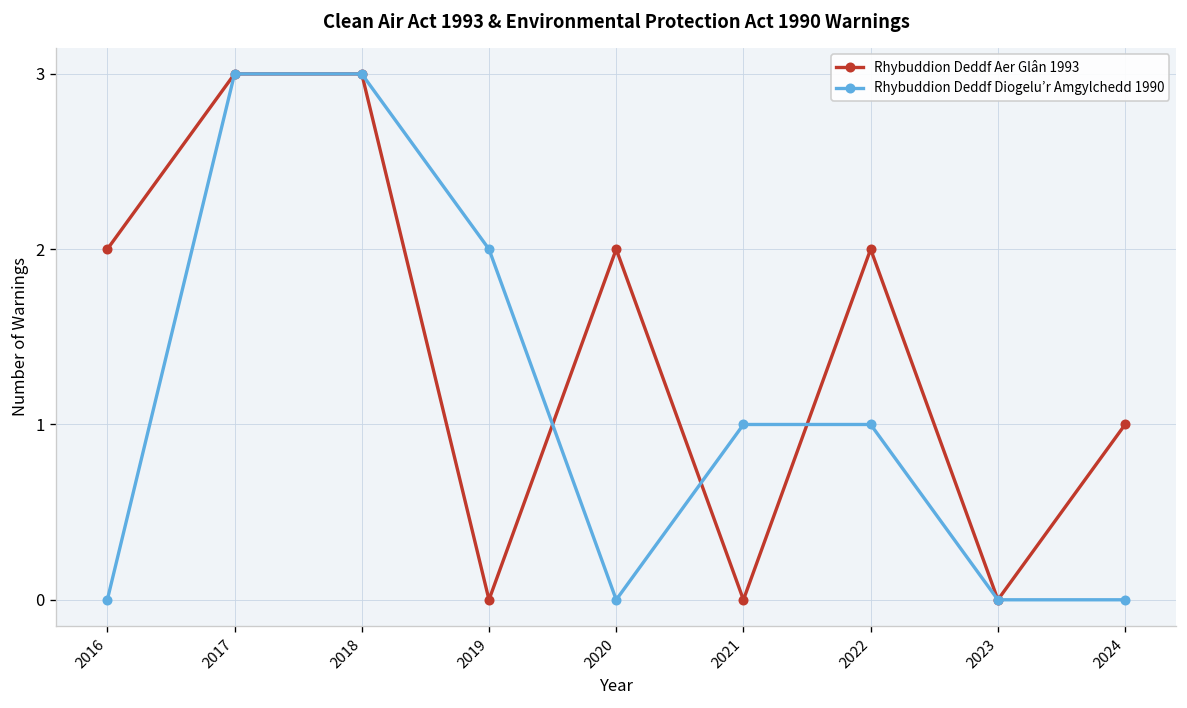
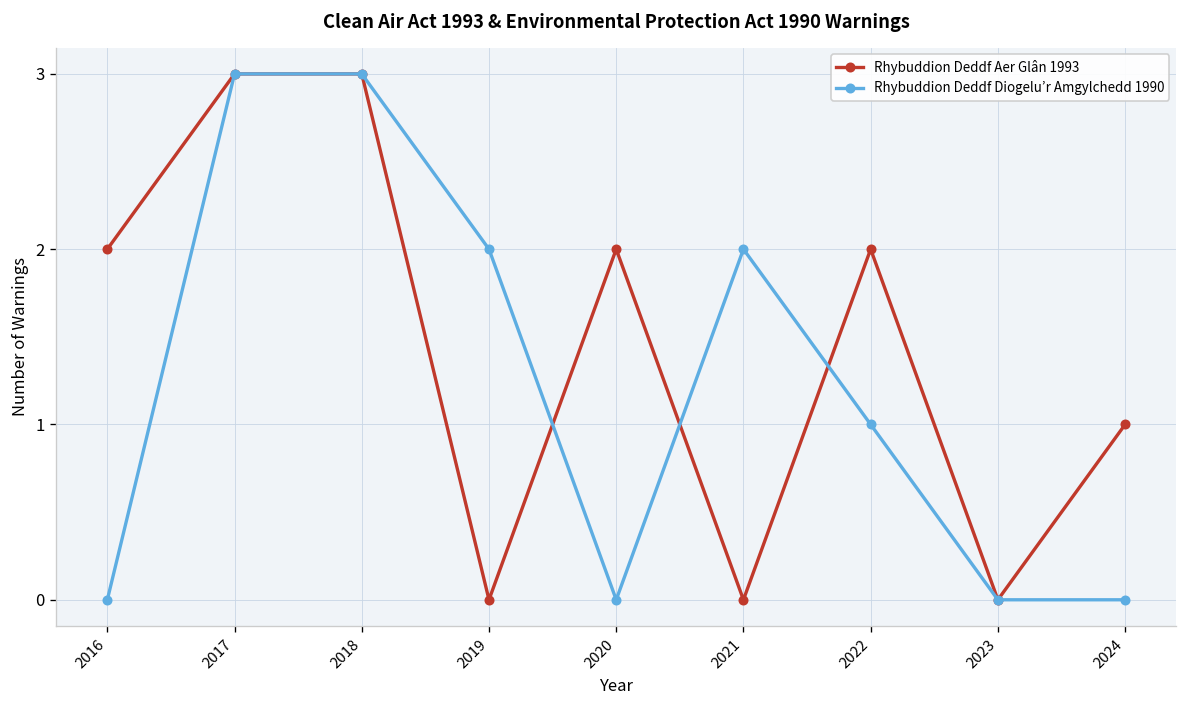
Rhybuddion Deddf Diogelu’r Amgylchedd 1990, 2021: 1 -> 2
